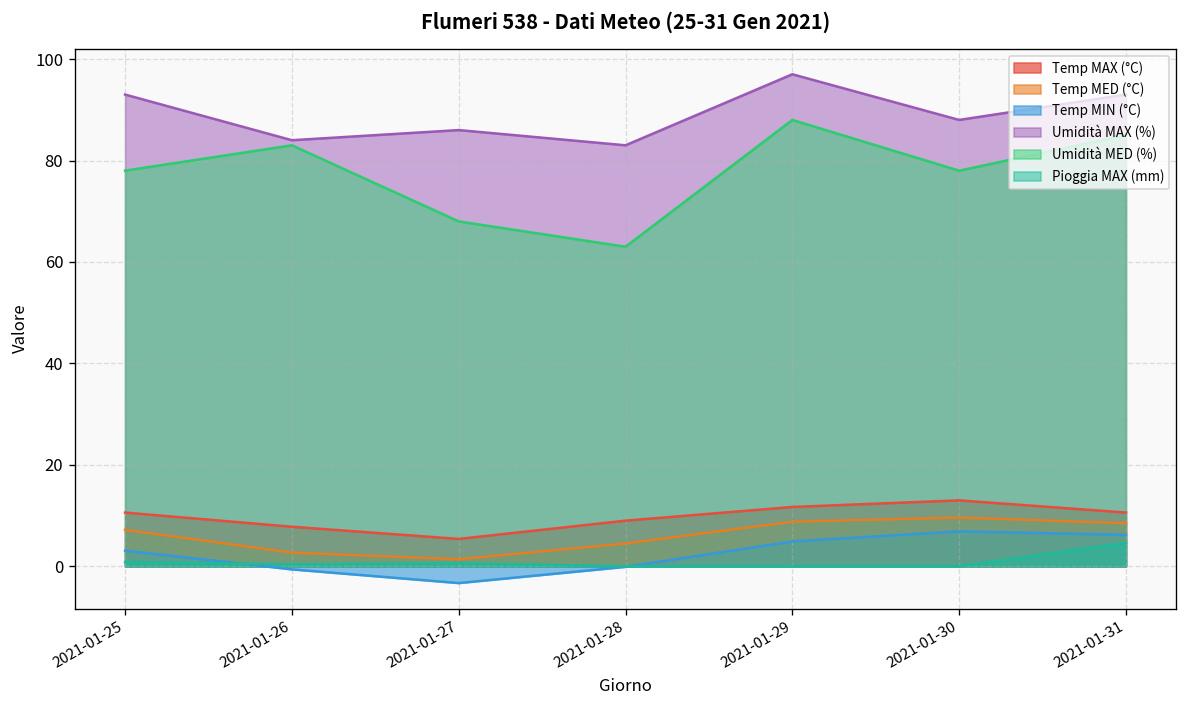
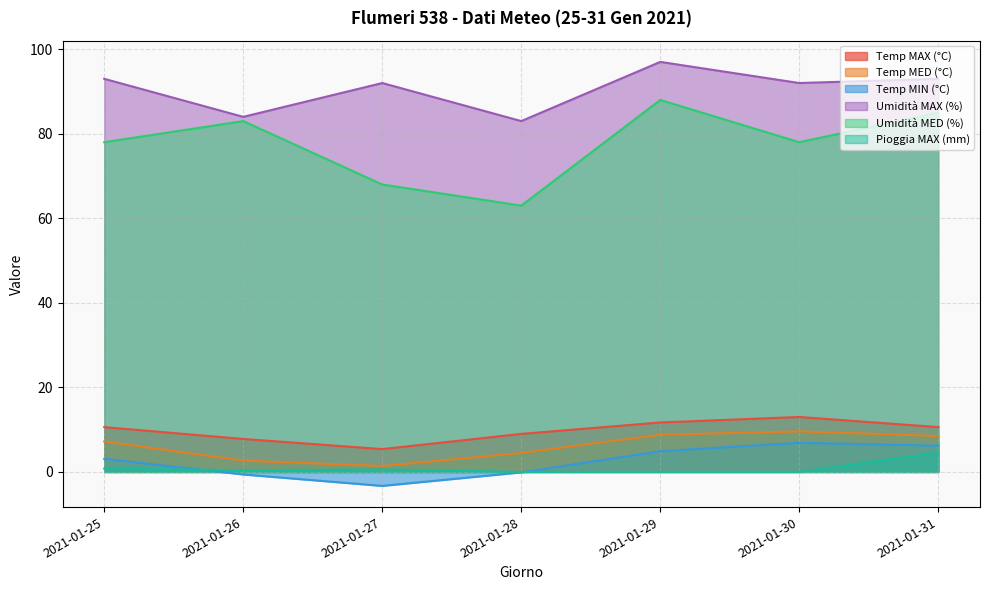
Umidità MAX (%), 2021-01-27: 86 -> 92
Umidità MAX (%), 2021-01-30: 88 -> 92
